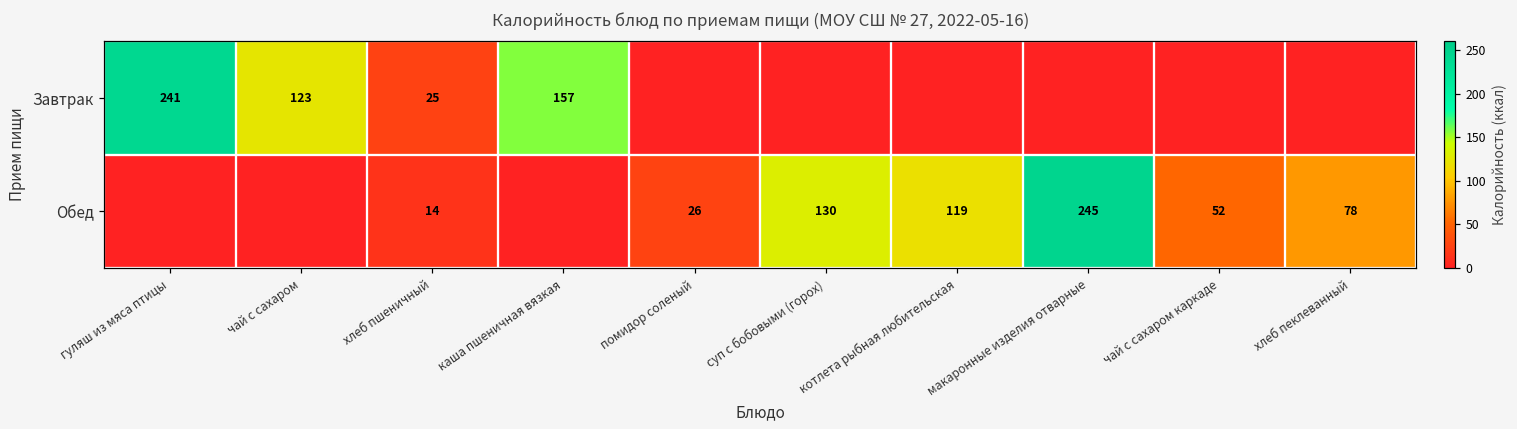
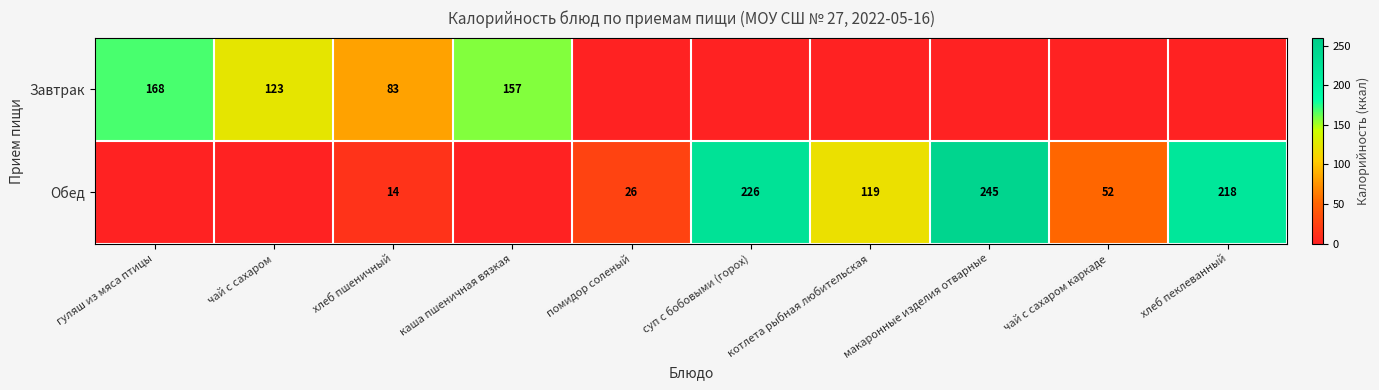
Завтрак, гуляш из мяса птицы: 241 -> 168
Завтрак, хлеб пшеничный: 25 -> 83
Обед, суп с бобовыми (горох): 130 -> 226
Обед, хлеб пеклеванный: 78 -> 218
